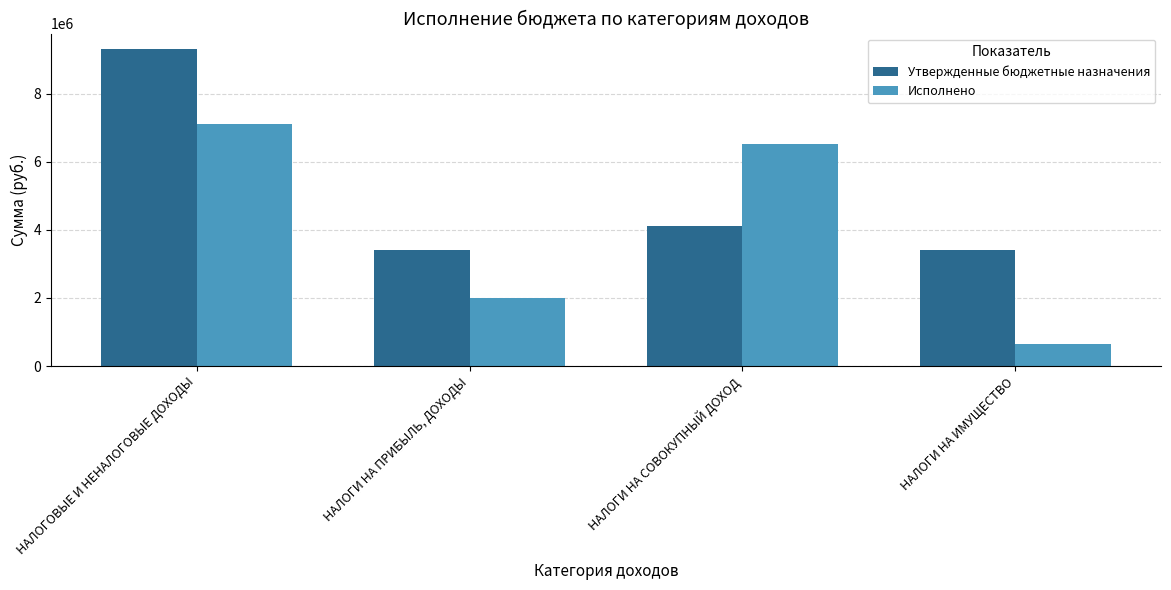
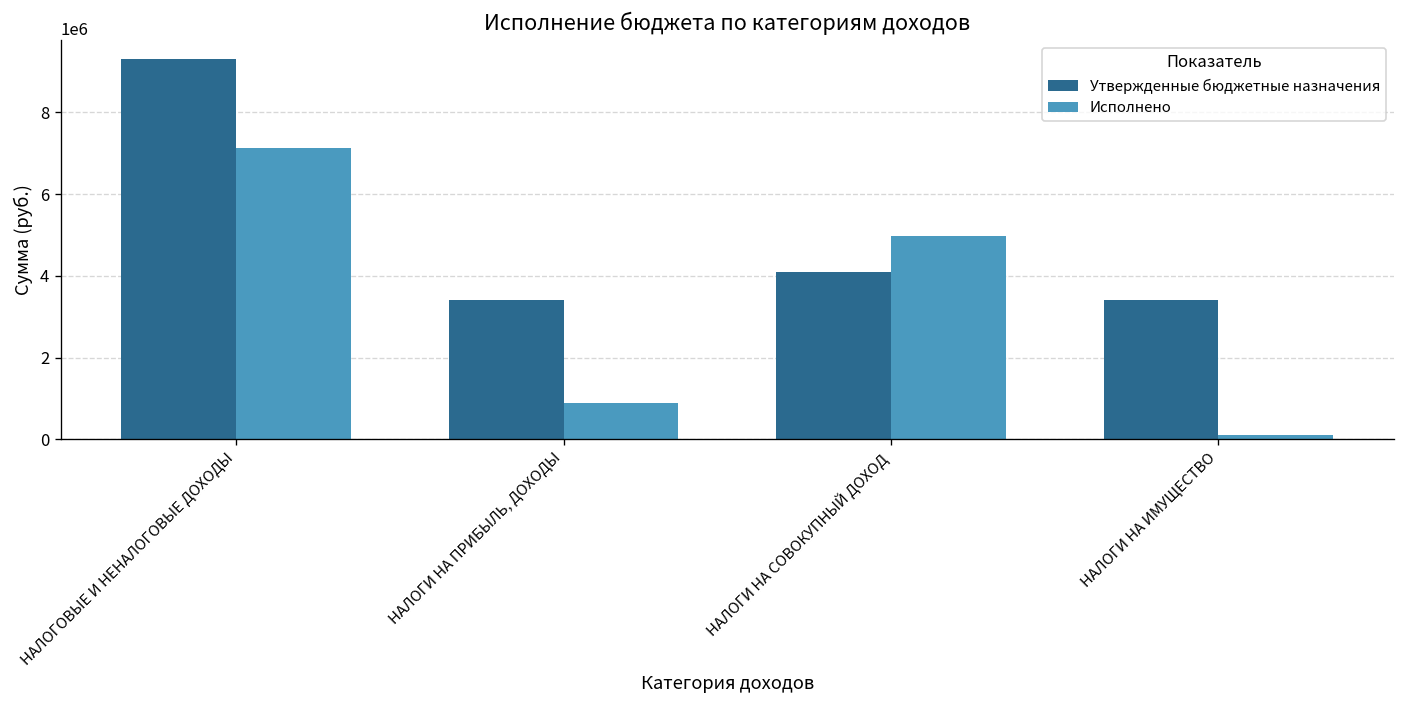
Исполнено, НАЛОГИ НА ПРИБЫЛЬ, ДОХОДЫ: 2000000 -> 900000
Исполнено, НАЛОГИ НА СОВОКУПНЫЙ ДОХОД: 6500000 -> 5000000
Исполнено, НАЛОГИ НА ИМУЩЕСТВО: 600000 -> 100000
